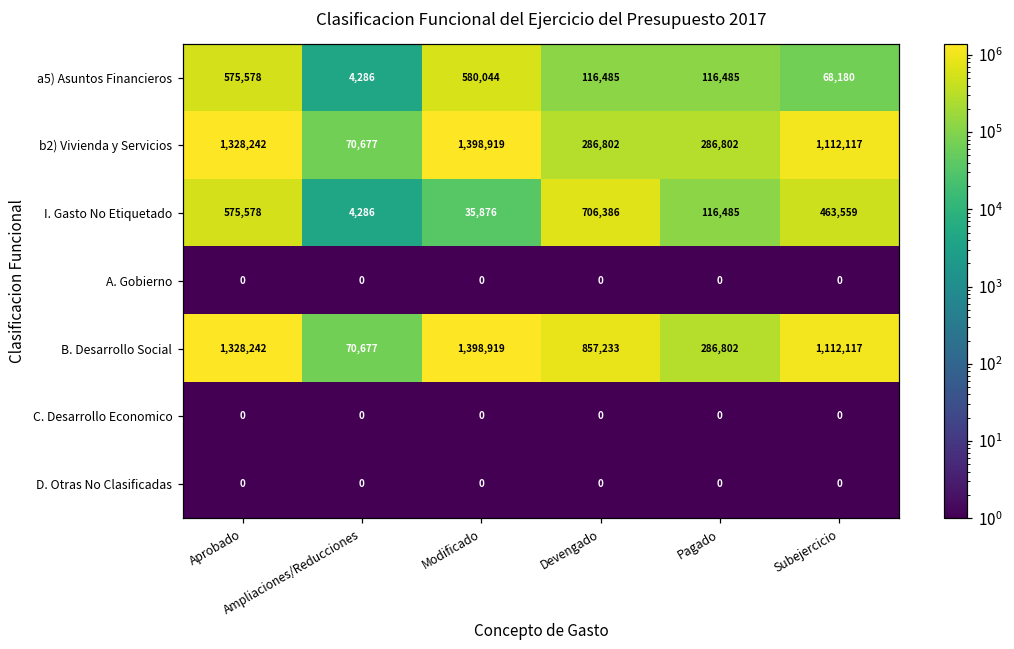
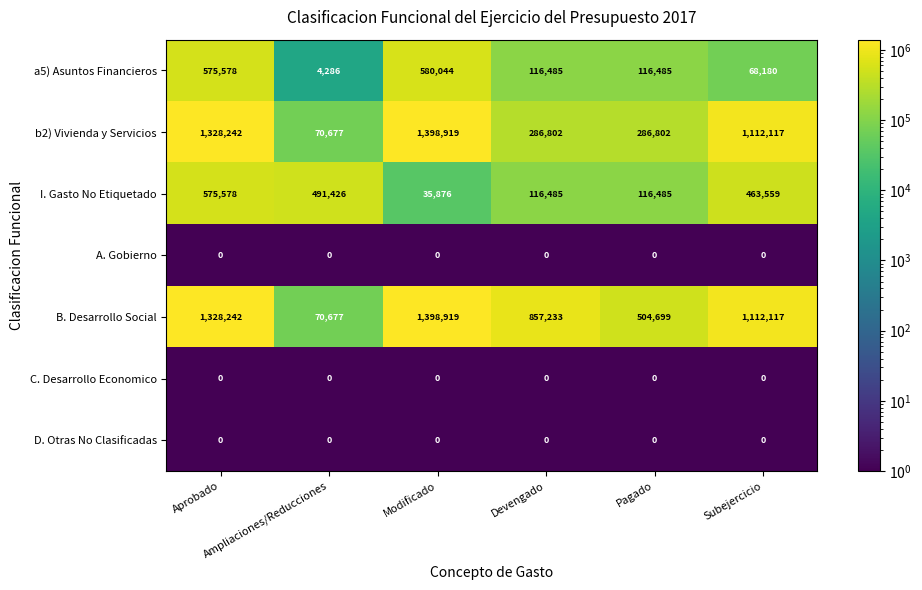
I. Gasto No Etiquetado, Ampliaciones/Reducciones: 4,286 -> 491,426
I. Gasto No Etiquetado, Devengado: 706,386 -> 116,485
B. Desarrollo Social, Pagado: 286,802 -> 504,699
